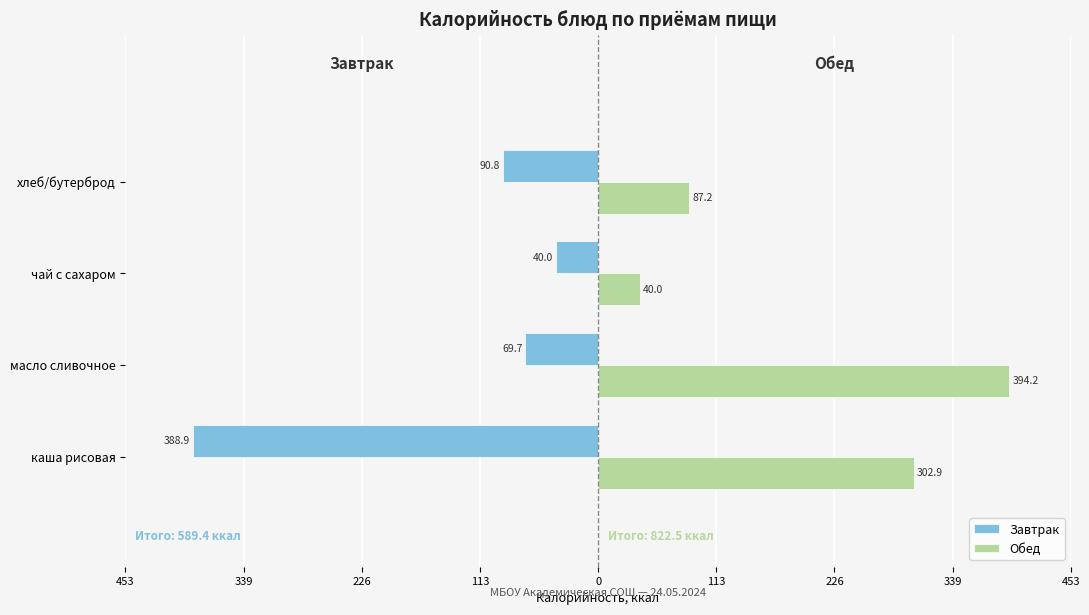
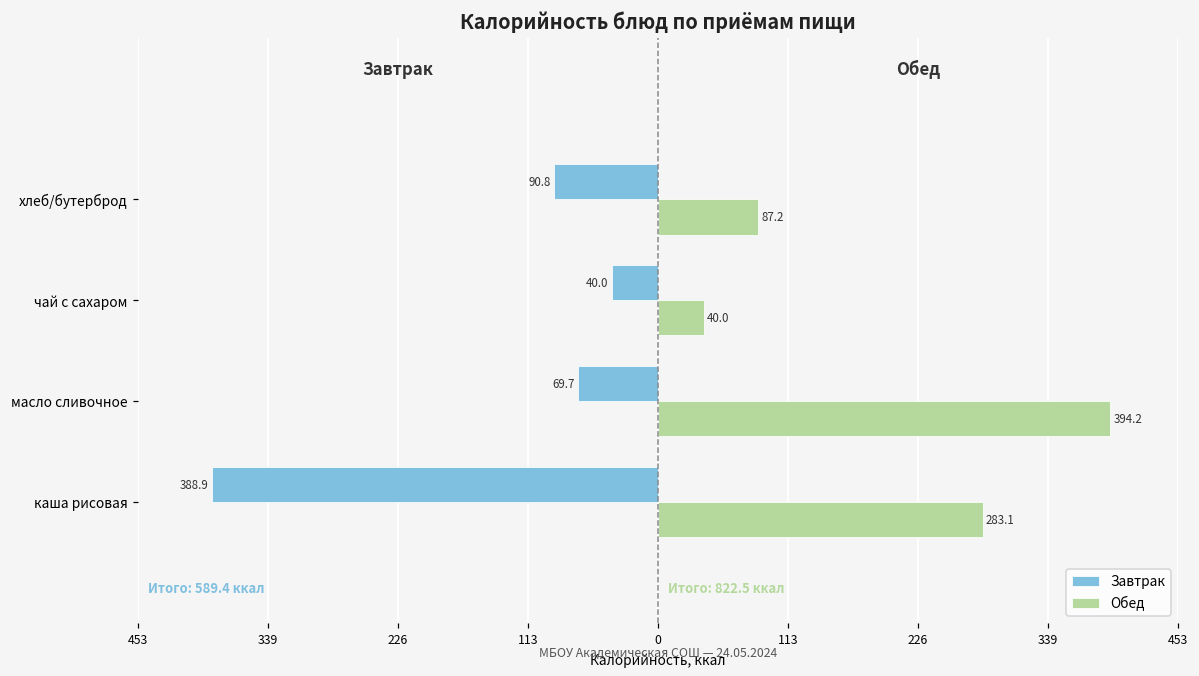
Обед, каша рисовая: 302.9 -> 283.1
